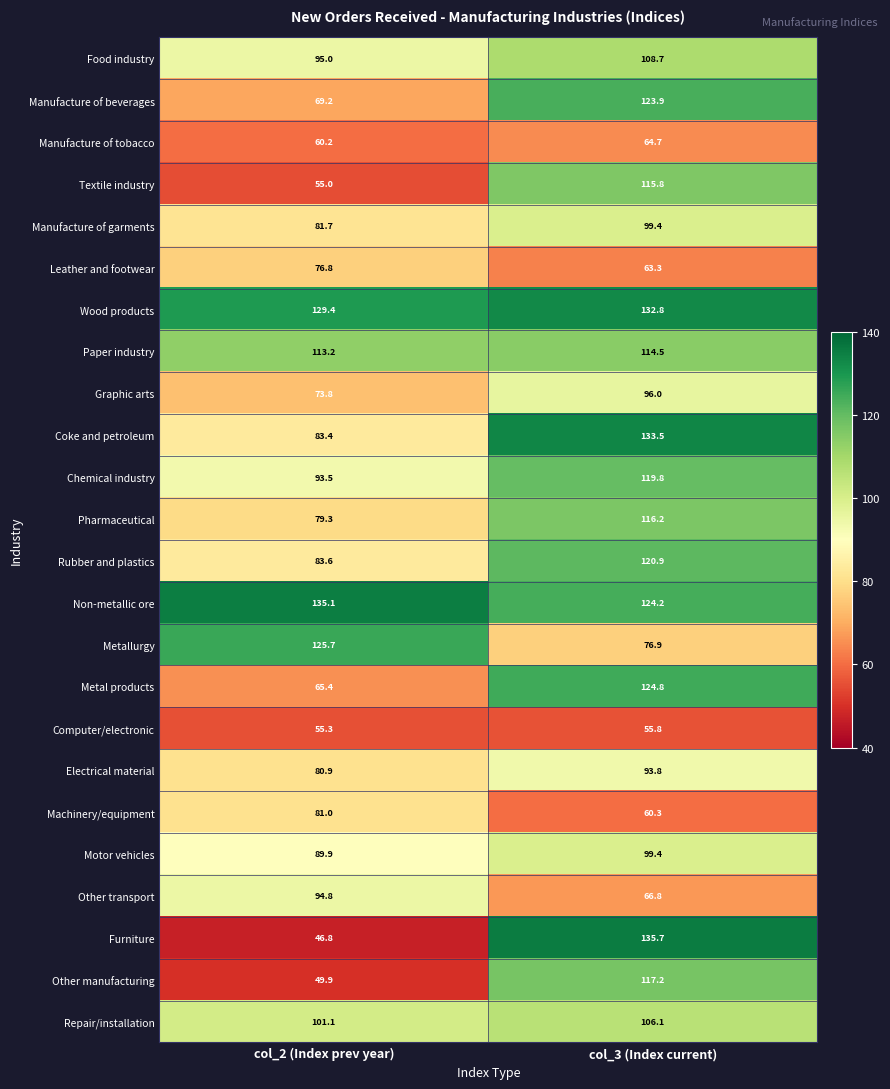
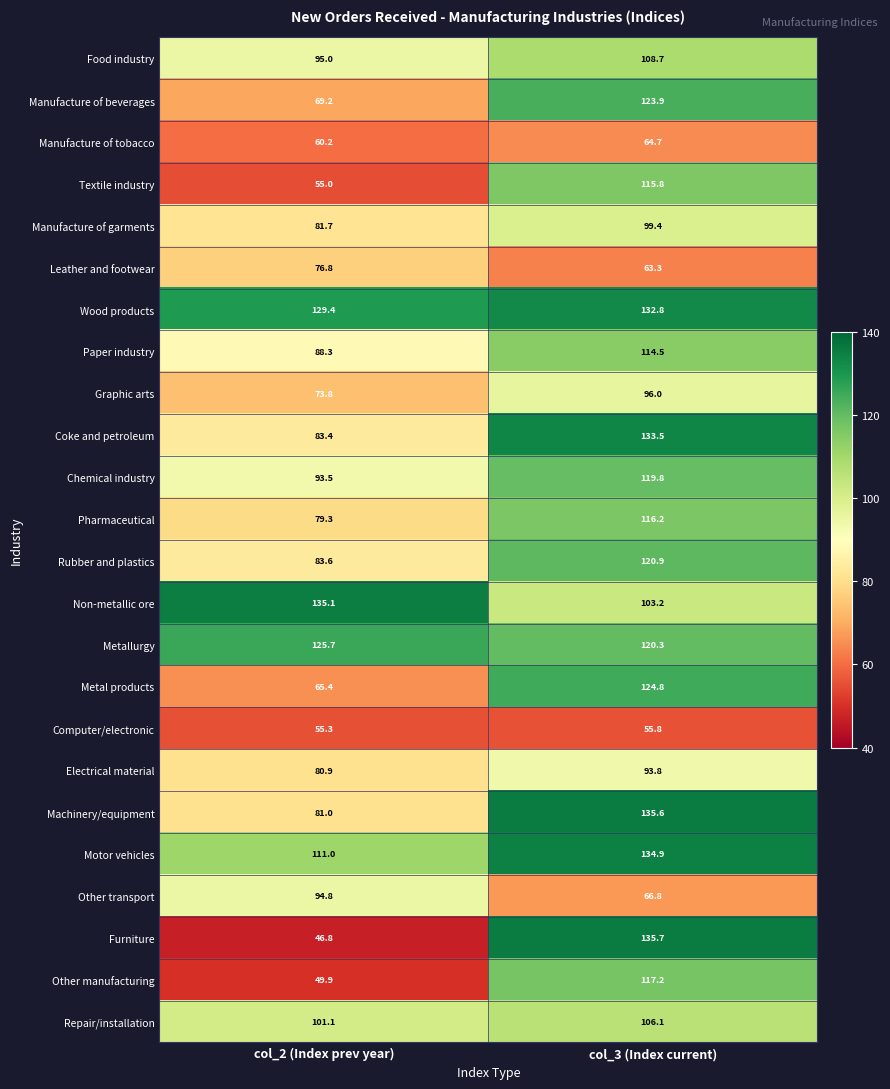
Paper industry, col_2 (Index prev year): 113.2 -> 88.3
Non-metallic ore, col_3 (Index current): 124.2 -> 103.2
Metallurgy, col_3 (Index current): 76.9 -> 120.3
Machinery/equipment, col_3 (Index current): 60.3 -> 135.6
Motor vehicles, col_2 (Index prev year): 89.9 -> 111.0
Motor vehicles, col_3 (Index current): 99.4 -> 134.9
